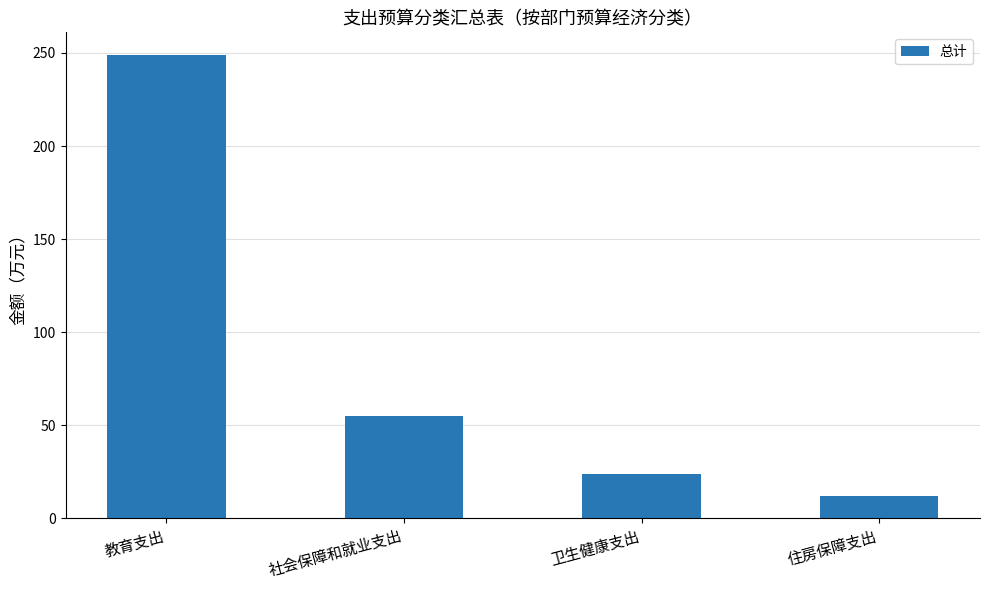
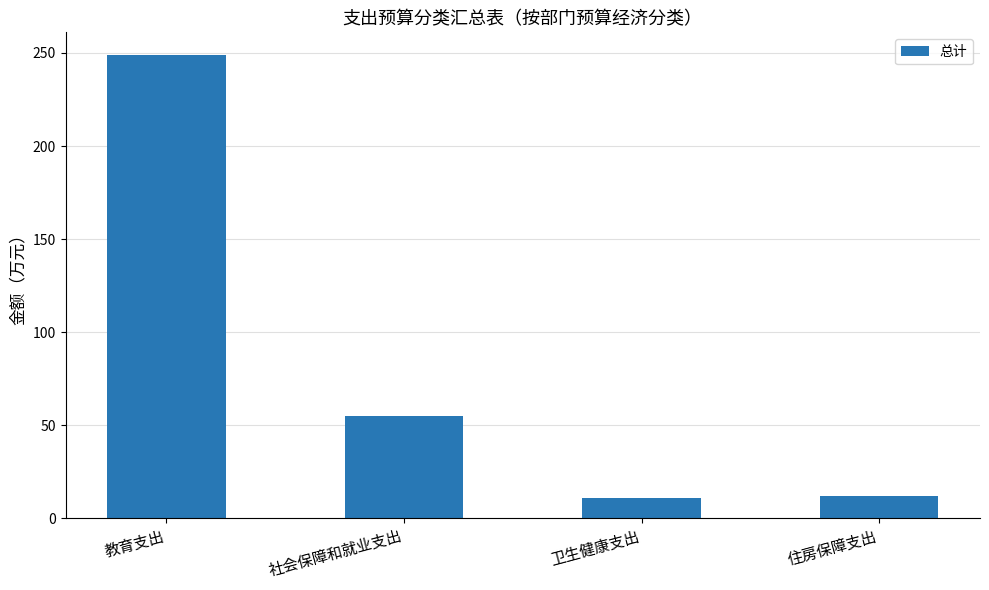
卫生健康支出: 24 -> 11
